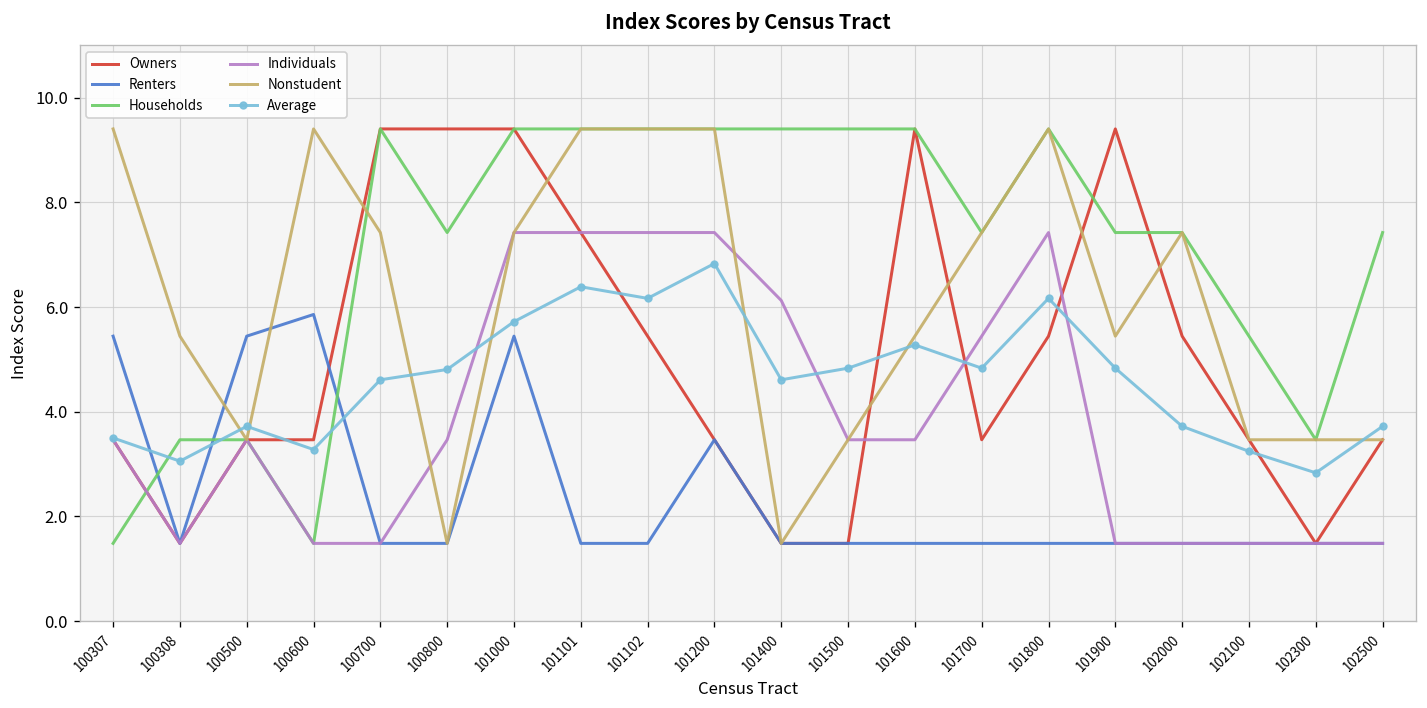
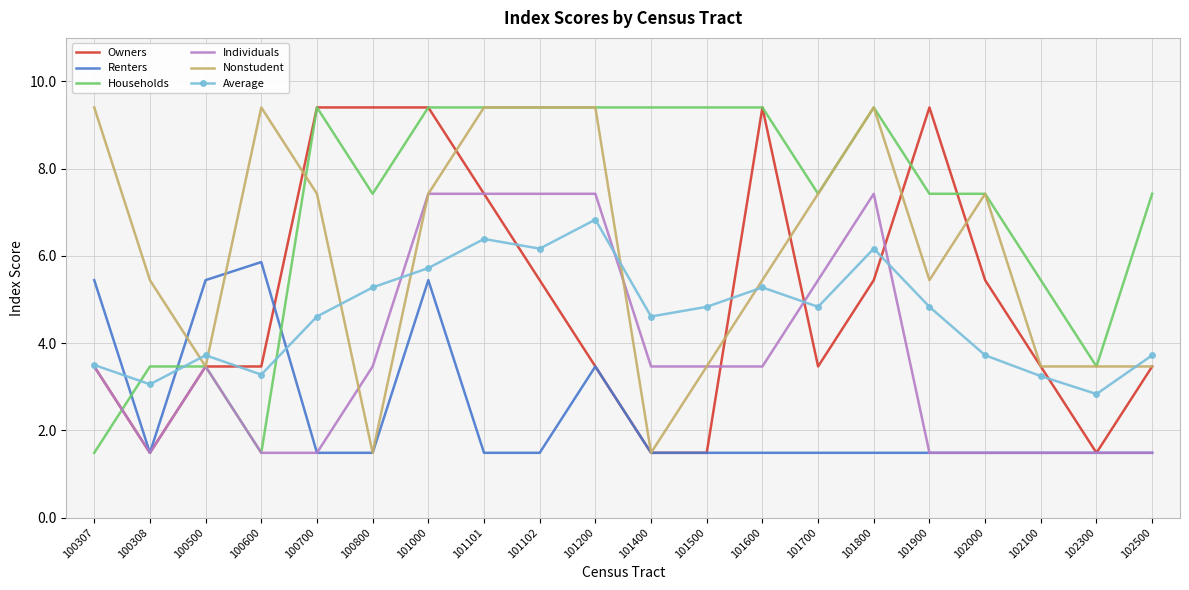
Average, 100800: 4.8 -> 5.3
Individuals, 101400: 6.1 -> 3.5
